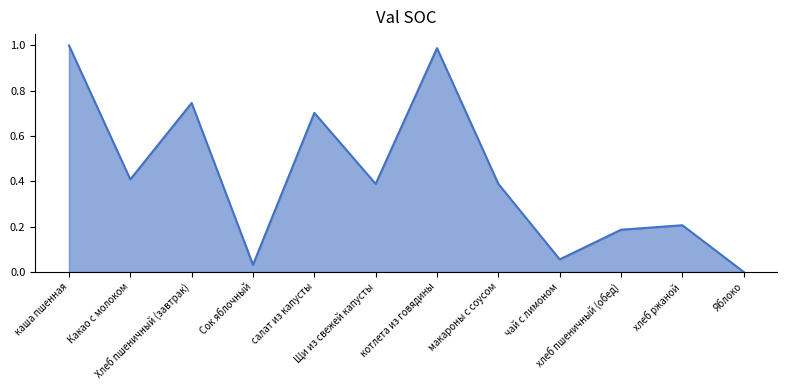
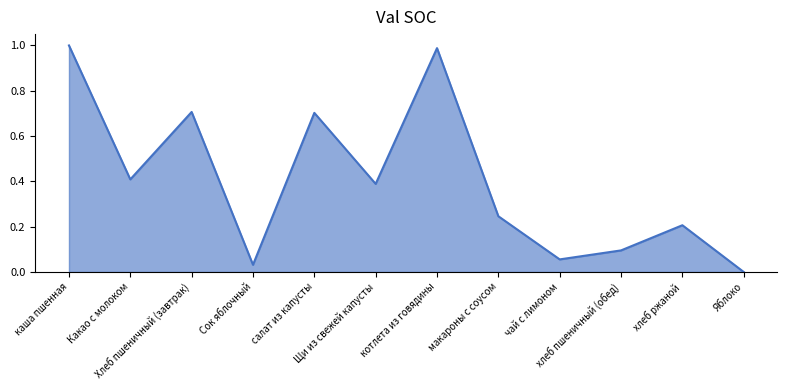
Хлеб пшеничный (завтрак): 0.75 -> 0.71
макароны с соусом: 0.39 -> 0.25
хлеб пшеничный (обед): 0.19 -> 0.10
